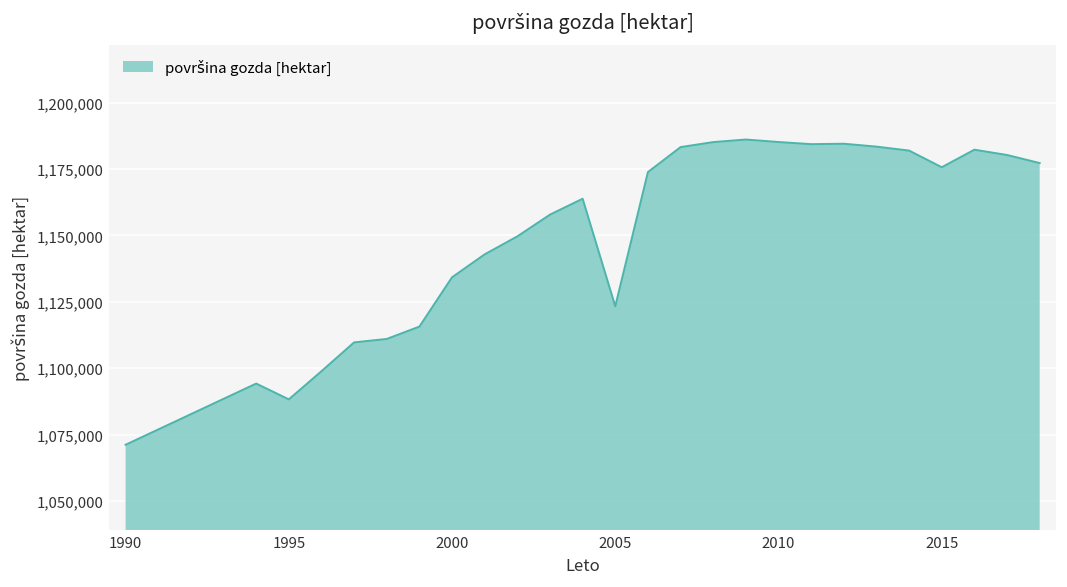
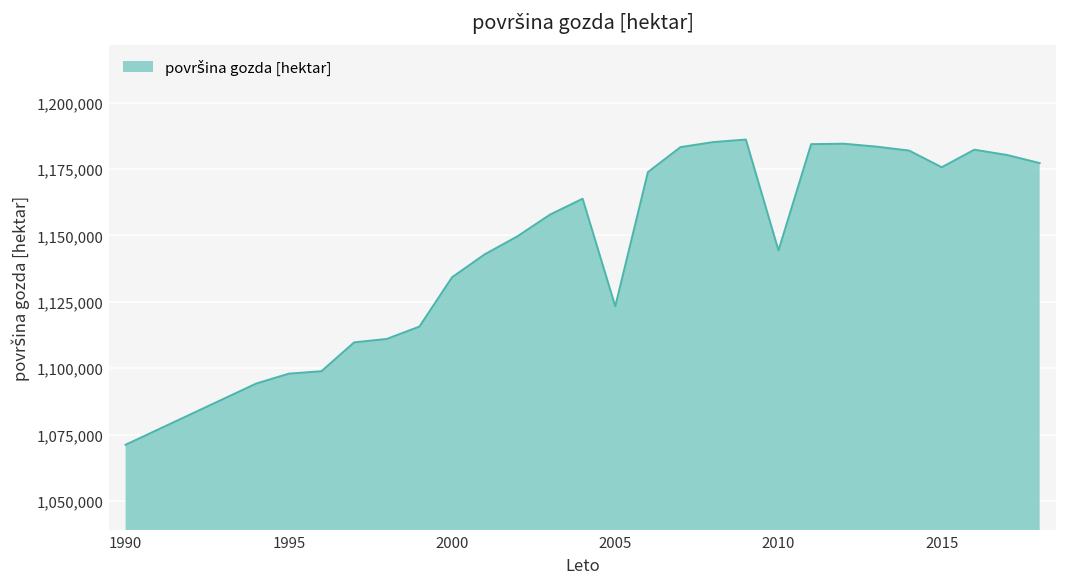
1995: 1,088,000 -> 1,098,000
2010: 1,185,000 -> 1,144,000
